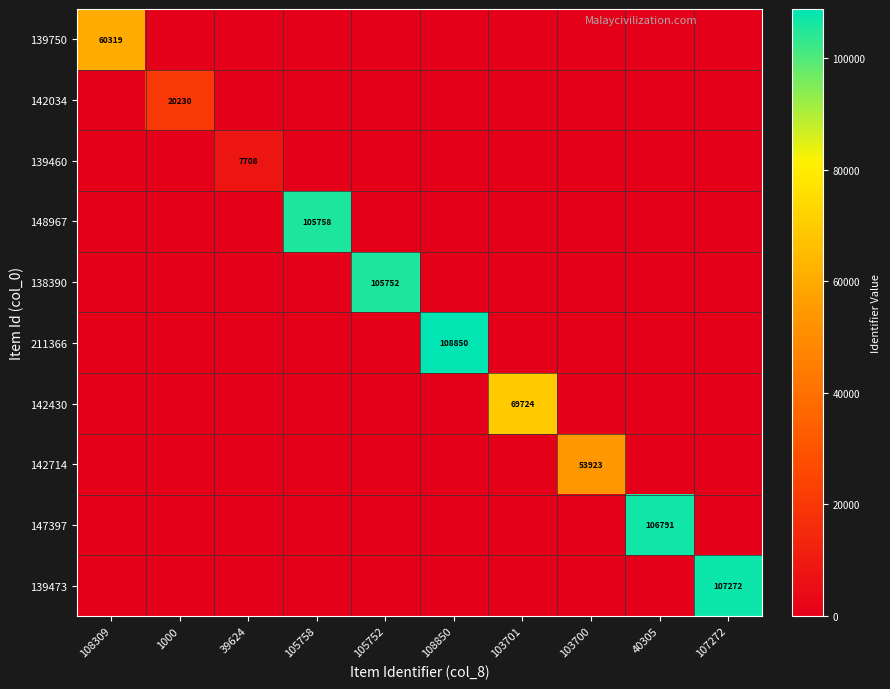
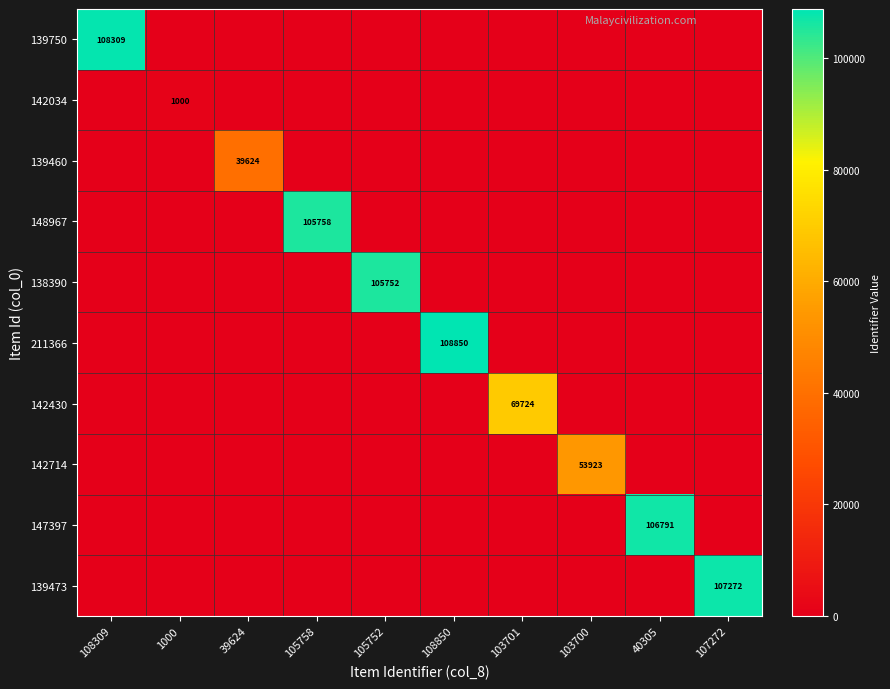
139750, 108309: 60319 -> 108309
142034, 1000: 20230 -> 1000
139460, 39624: 7708 -> 39624
